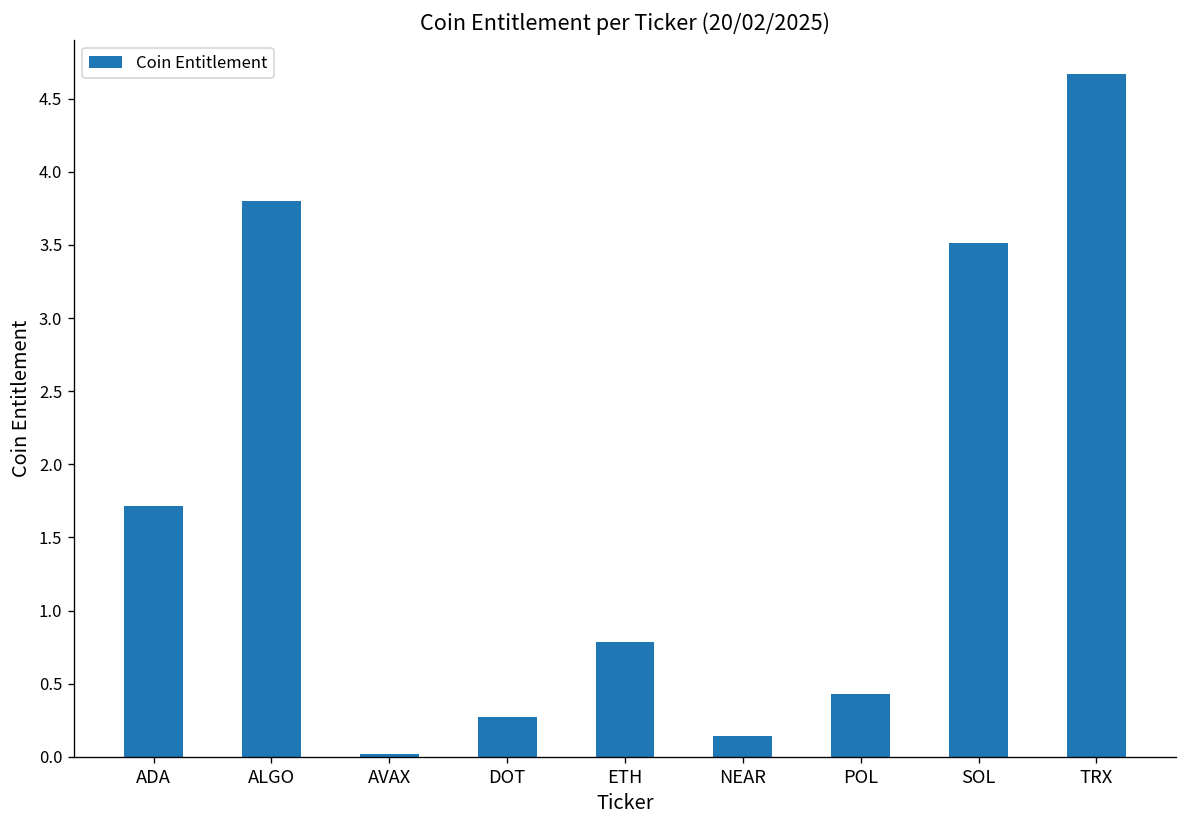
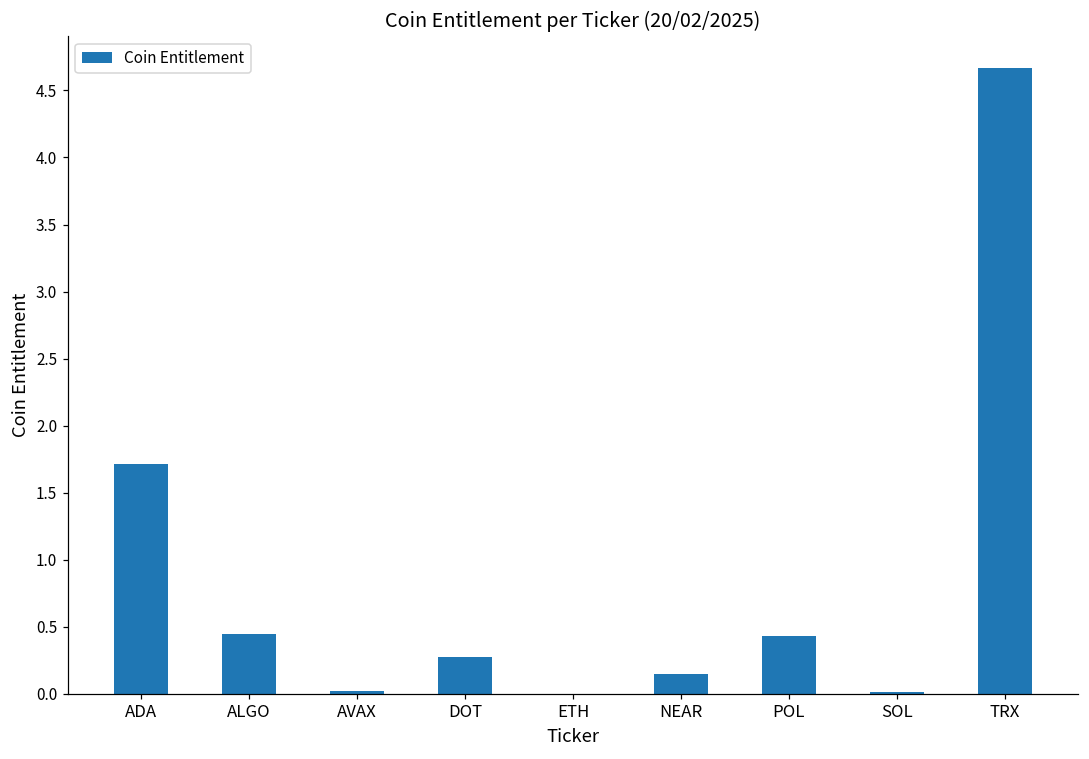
ALGO: 3.80 -> 0.45
ETH: 0.78 -> 0.00
SOL: 3.51 -> 0.02
